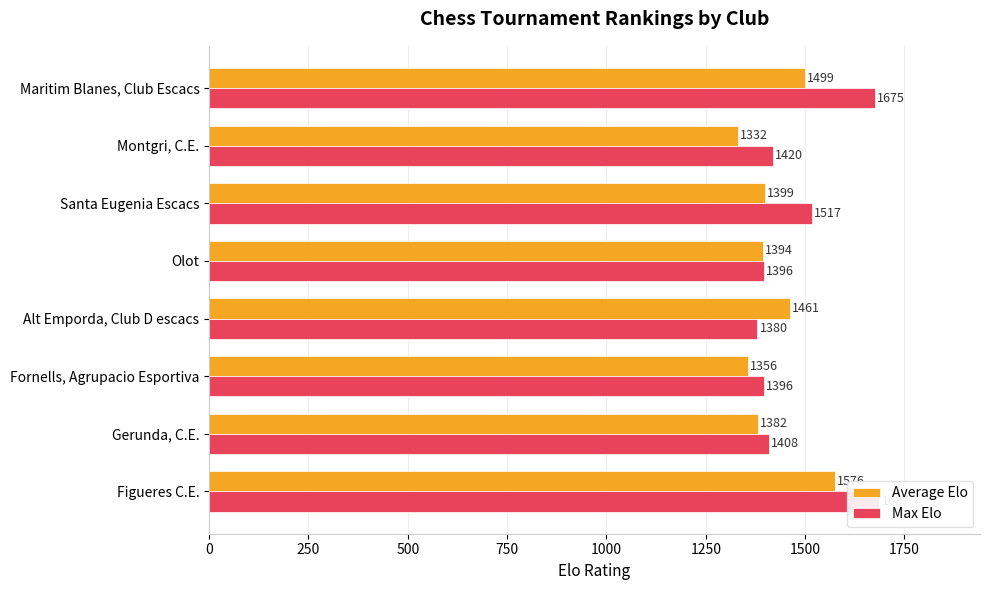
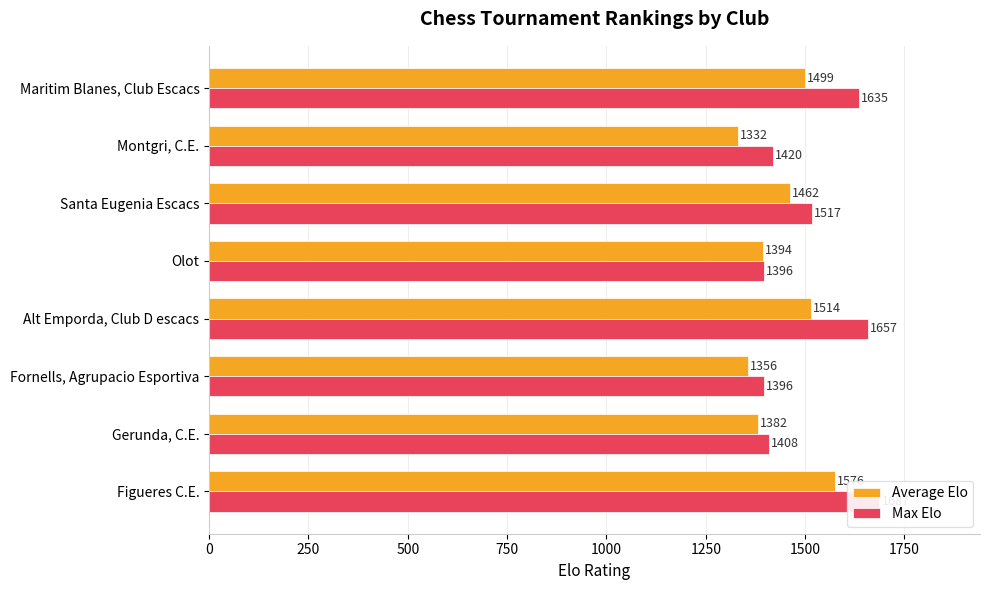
Max Elo, Maritim Blanes, Club Escacs: 1675 -> 1635
Average Elo, Santa Eugenia Escacs: 1399 -> 1462
Average Elo, Alt Emporda, Club D escacs: 1461 -> 1514
Max Elo, Alt Emporda, Club D escacs: 1380 -> 1657
